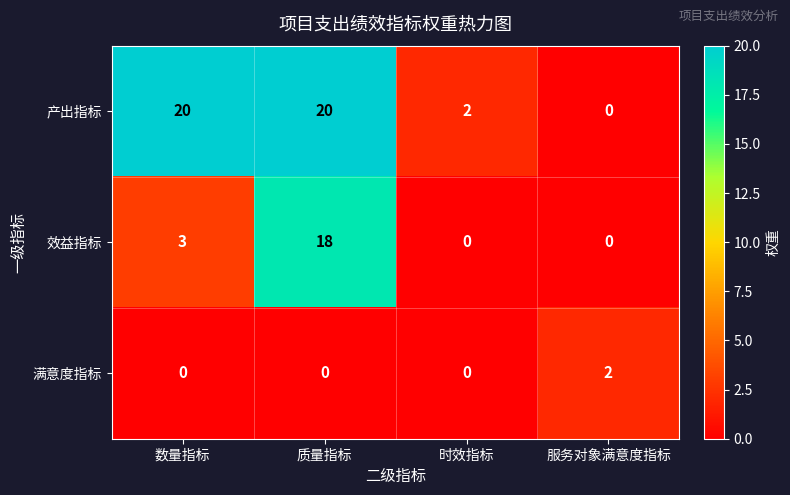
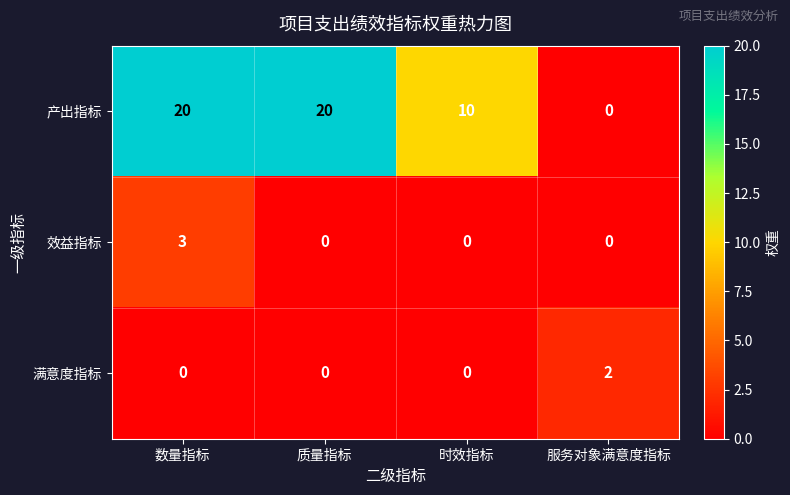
产出指标, 时效指标: 2 -> 10
效益指标, 质量指标: 18 -> 0
